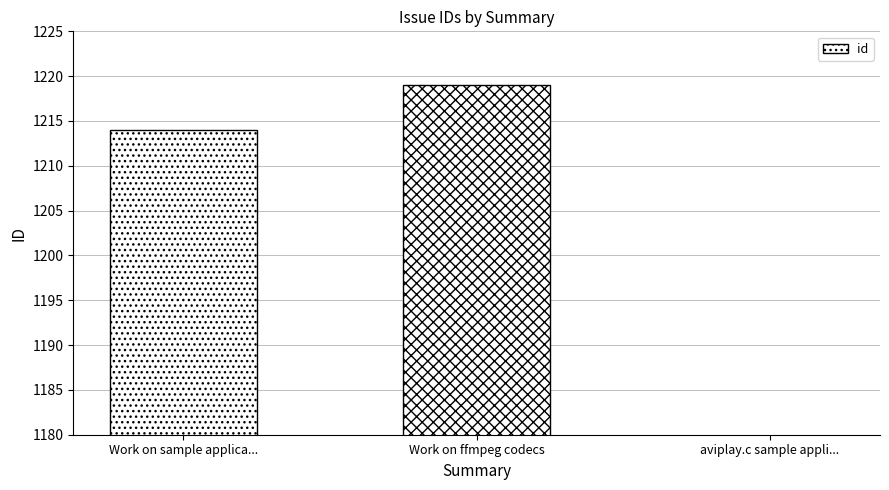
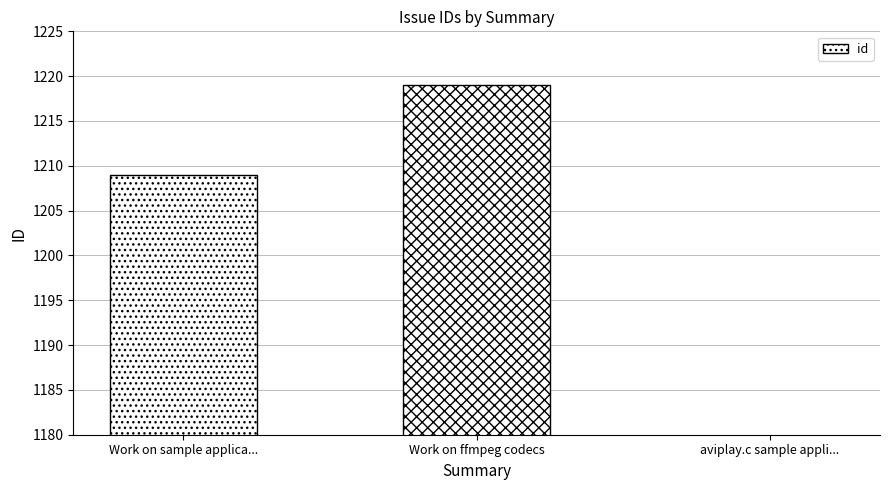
Work on sample applica...: 1214 -> 1209
